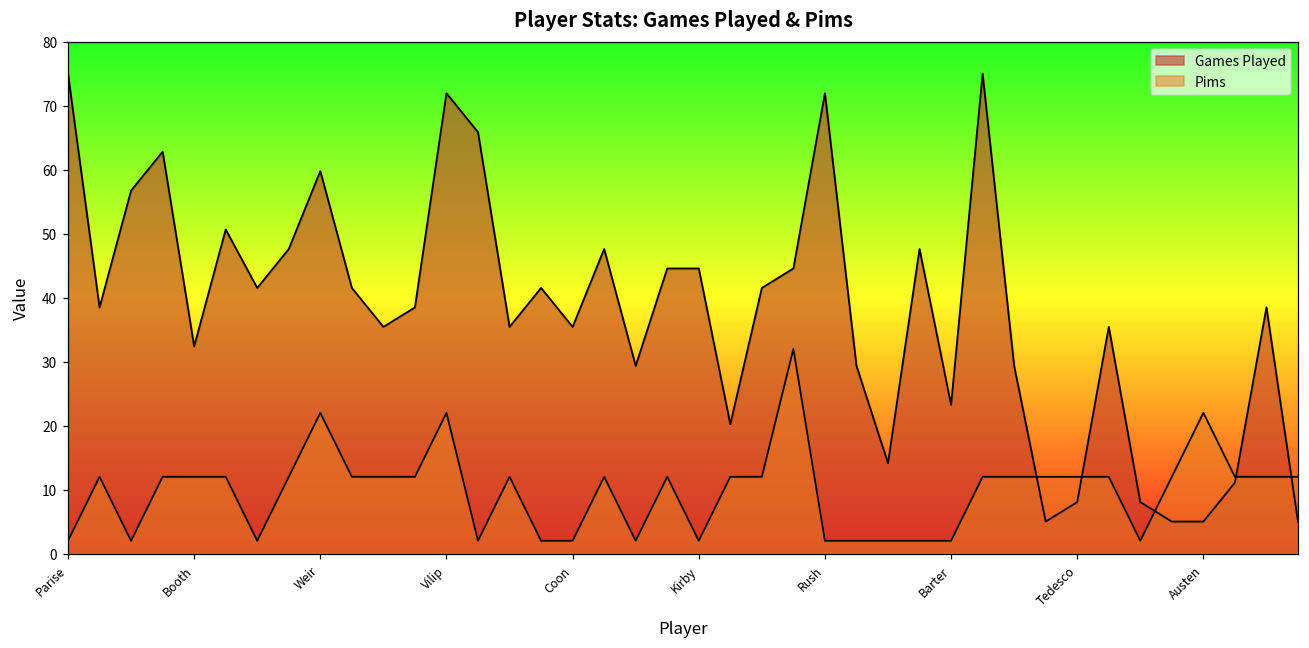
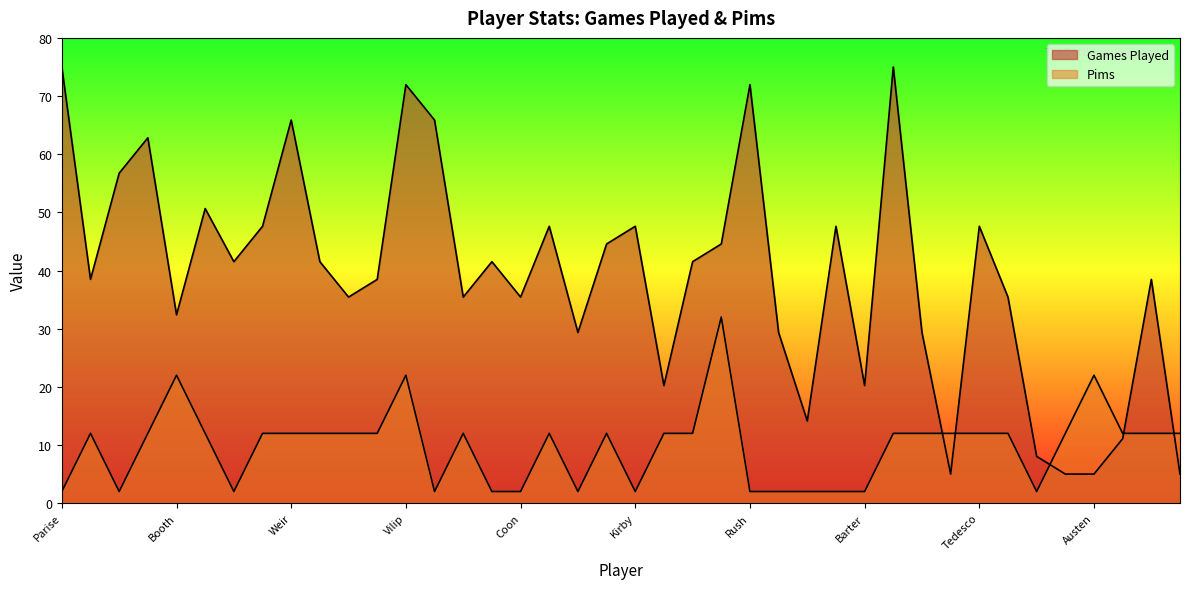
Pims, Booth: 12 -> 22
Games Played, Weir: 60 -> 66
Pims, Weir: 22 -> 12
Games Played, Kirby: 45 -> 48
Games Played, Barter: 23 -> 20
Games Played, Tedesco: 8 -> 48
